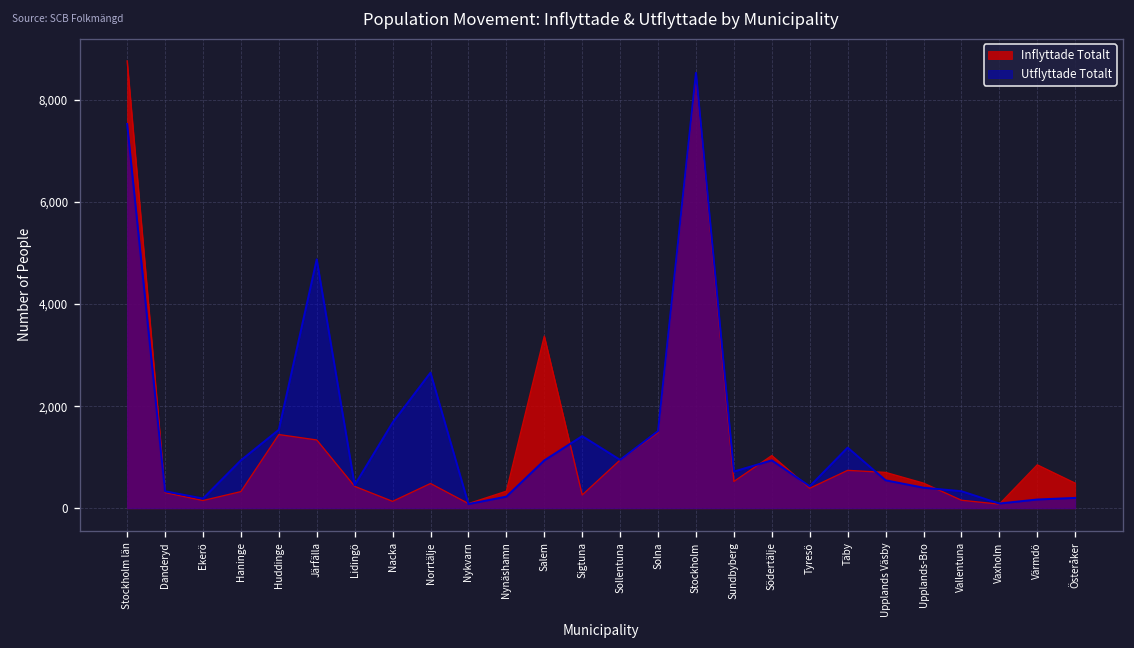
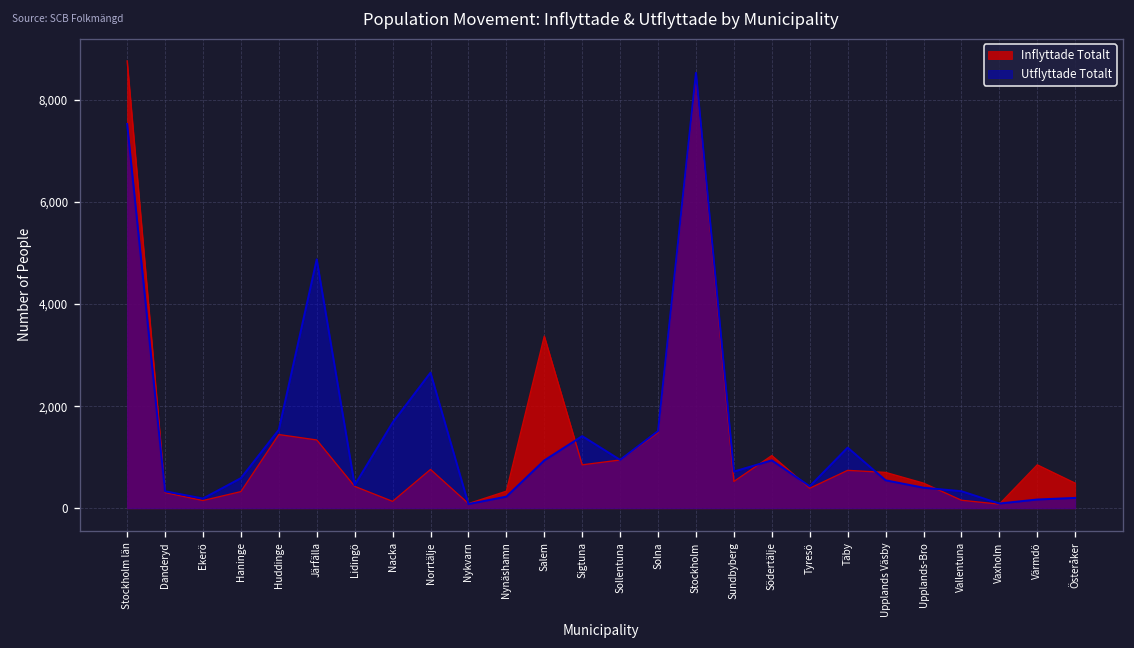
Utflyttade Totalt, Haninge: 900 -> 600
Inflyttade Totalt, Norrtälje: 500 -> 800
Inflyttade Totalt, Sigtuna: 300 -> 900
